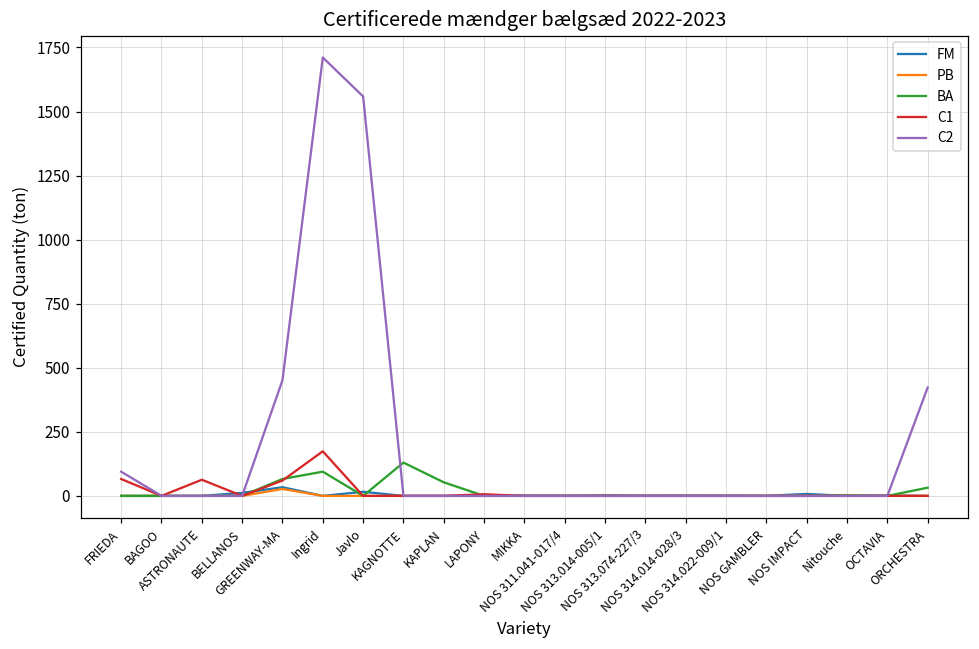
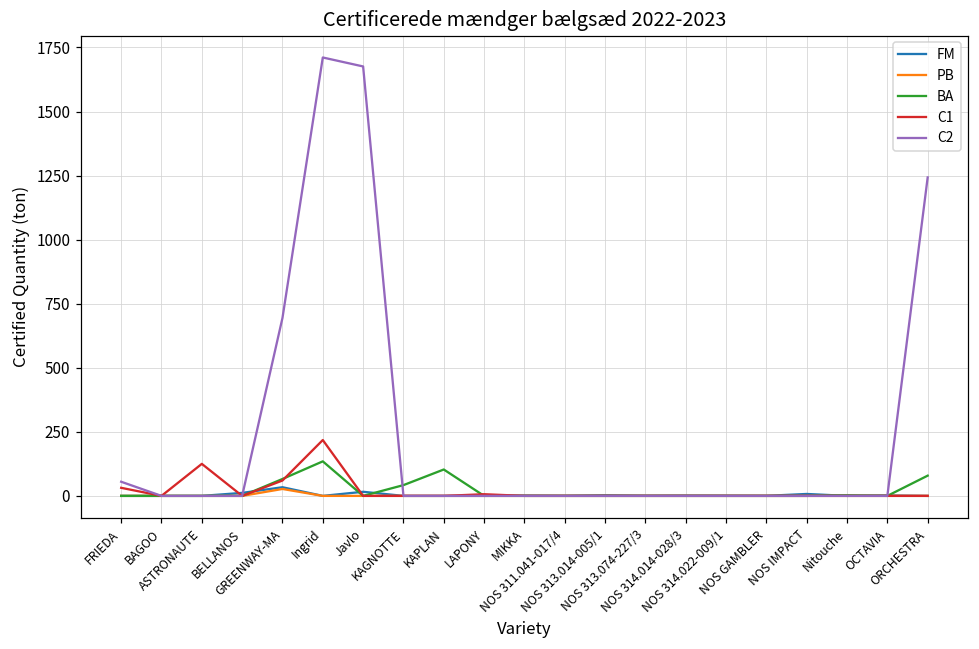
C1, FRIEDA: 70 -> 30
C2, FRIEDA: 90 -> 60
C1, ASTRONAUTE: 60 -> 130
C2, GREENWAY-MA: 450 -> 690
BA, Ingrid: 90 -> 130
C1, Ingrid: 170 -> 220
C2, Javlo: 1560 -> 1680
BA, KAGNOTTE: 130 -> 40
BA, KAPLAN: 50 -> 100
BA, ORCHESTRA: 30 -> 80
C2, ORCHESTRA: 420 -> 1240
